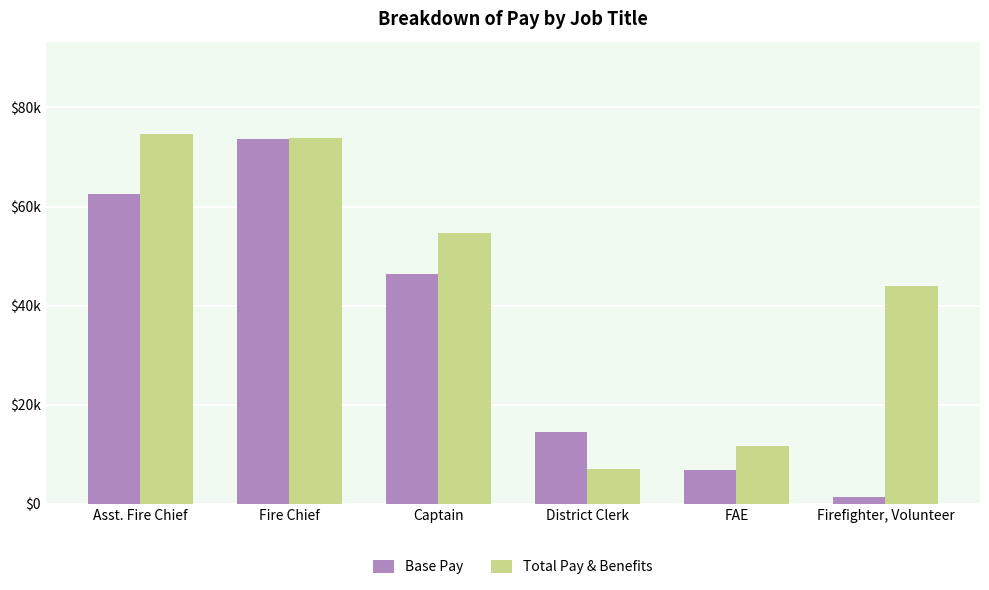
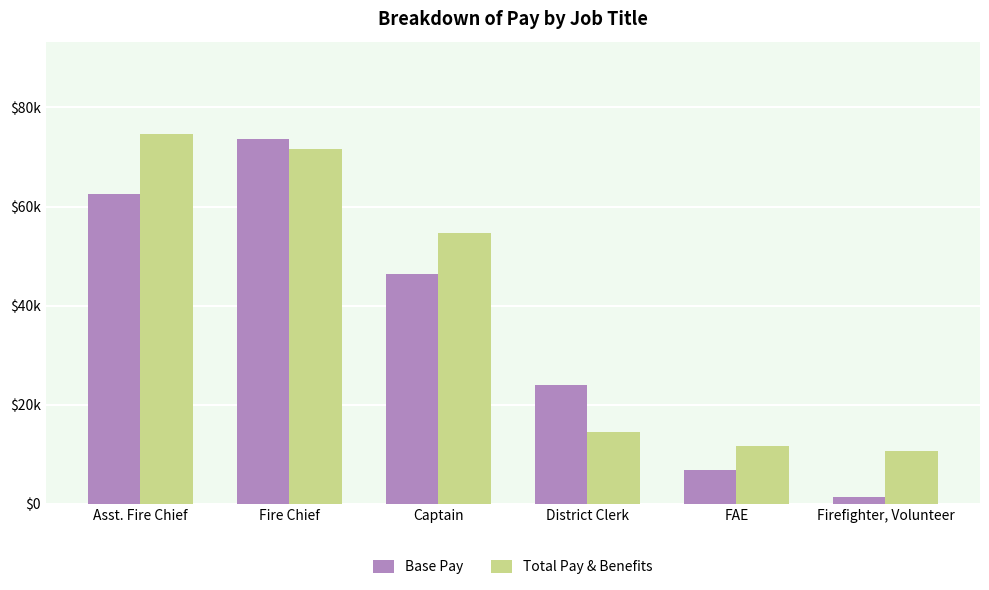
Total Pay & Benefits, Fire Chief: $74000 -> $72000
Base Pay, District Clerk: $14000 -> $24000
Total Pay & Benefits, District Clerk: $7000 -> $14000
Total Pay & Benefits, Firefighter, Volunteer: $44000 -> $11000
